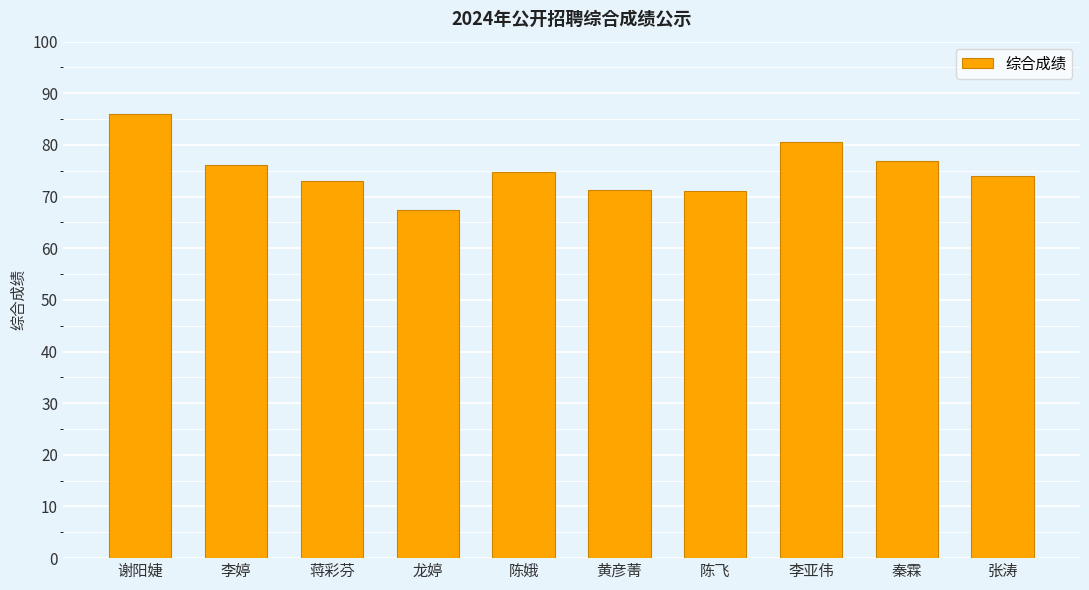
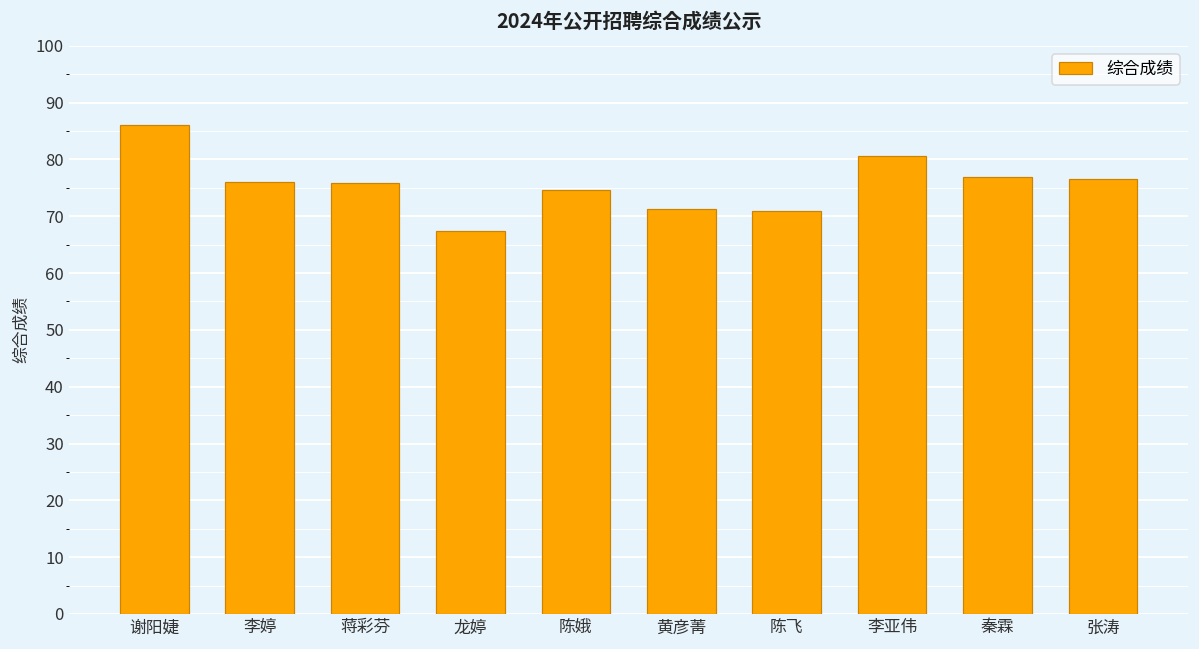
蒋彩芬: 73 -> 76
张涛: 74 -> 77
